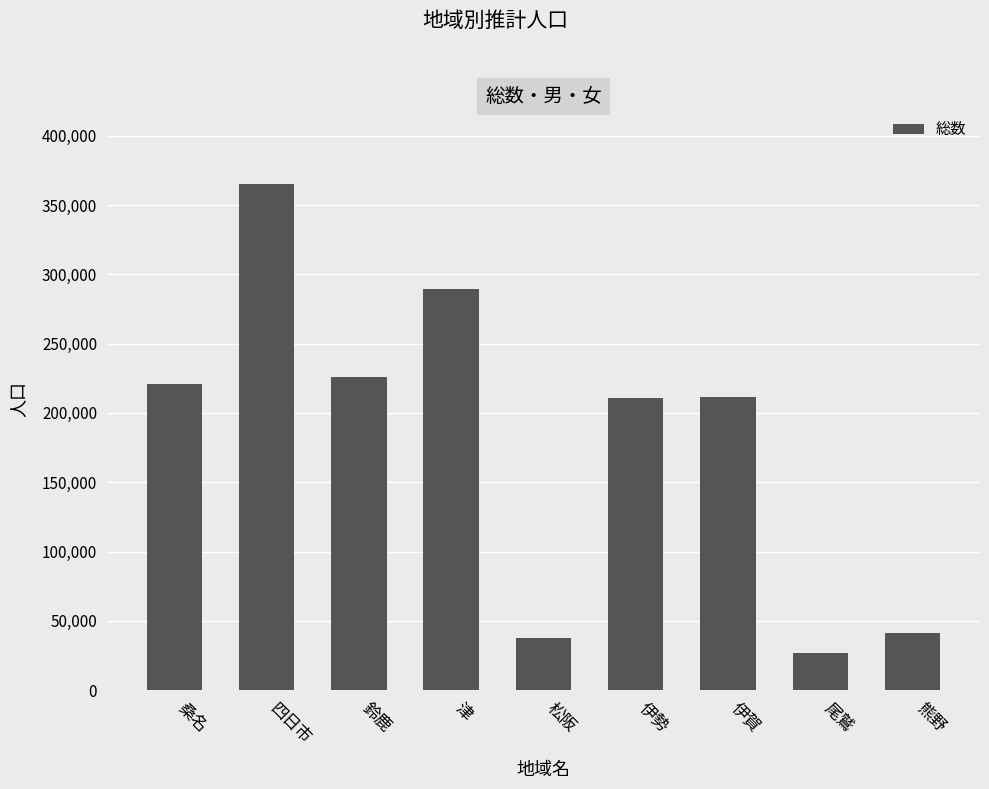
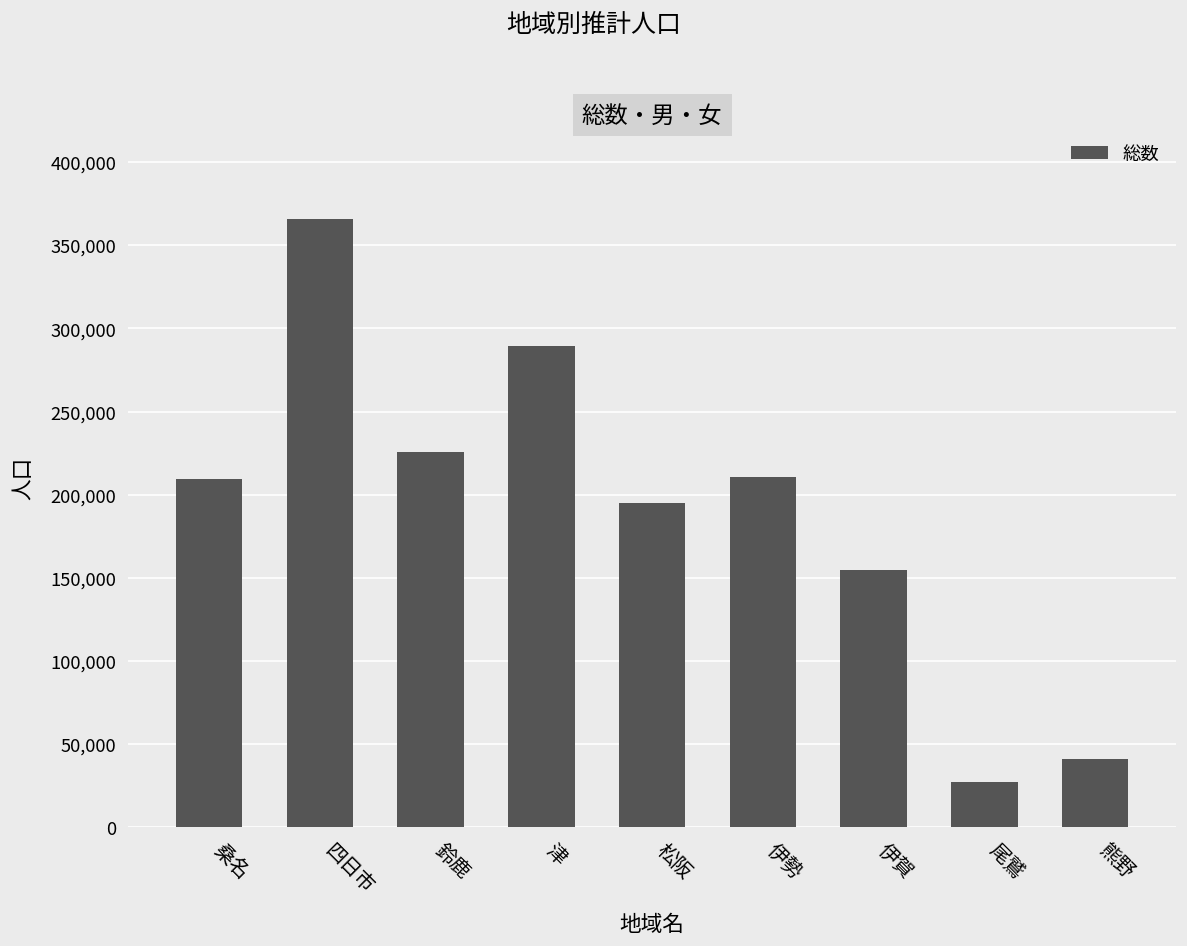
桑名: 221,000 -> 210,000
松阪: 38,000 -> 195,000
伊賀: 212,000 -> 155,000
